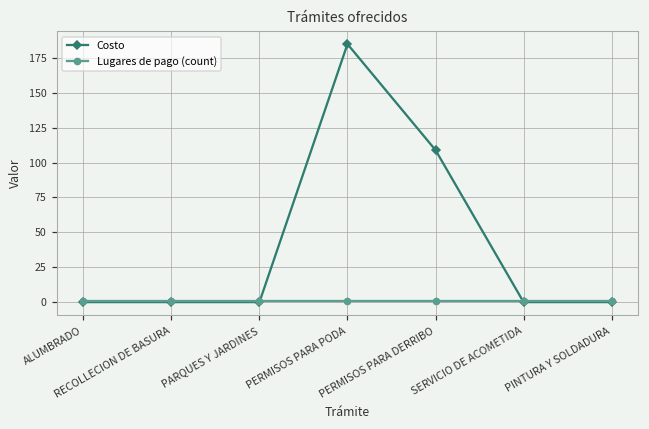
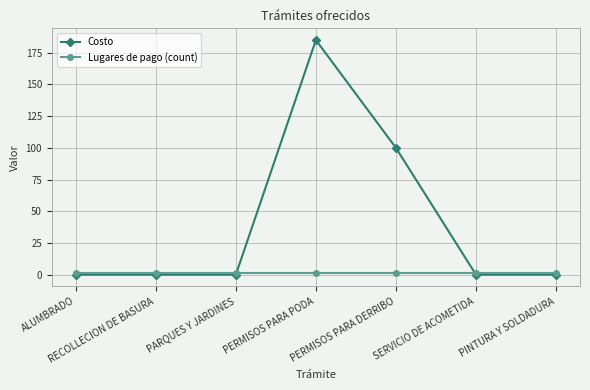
Costo, PERMISOS PARA DERRIBO: 109 -> 100
